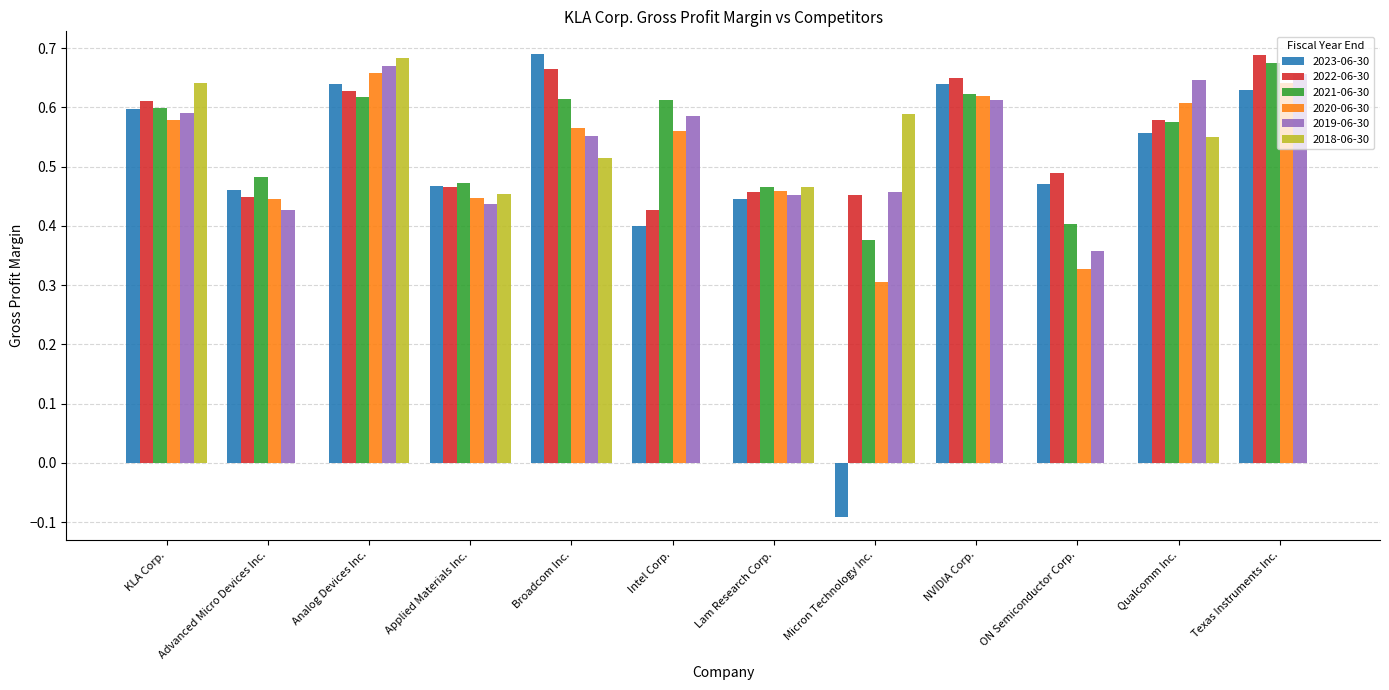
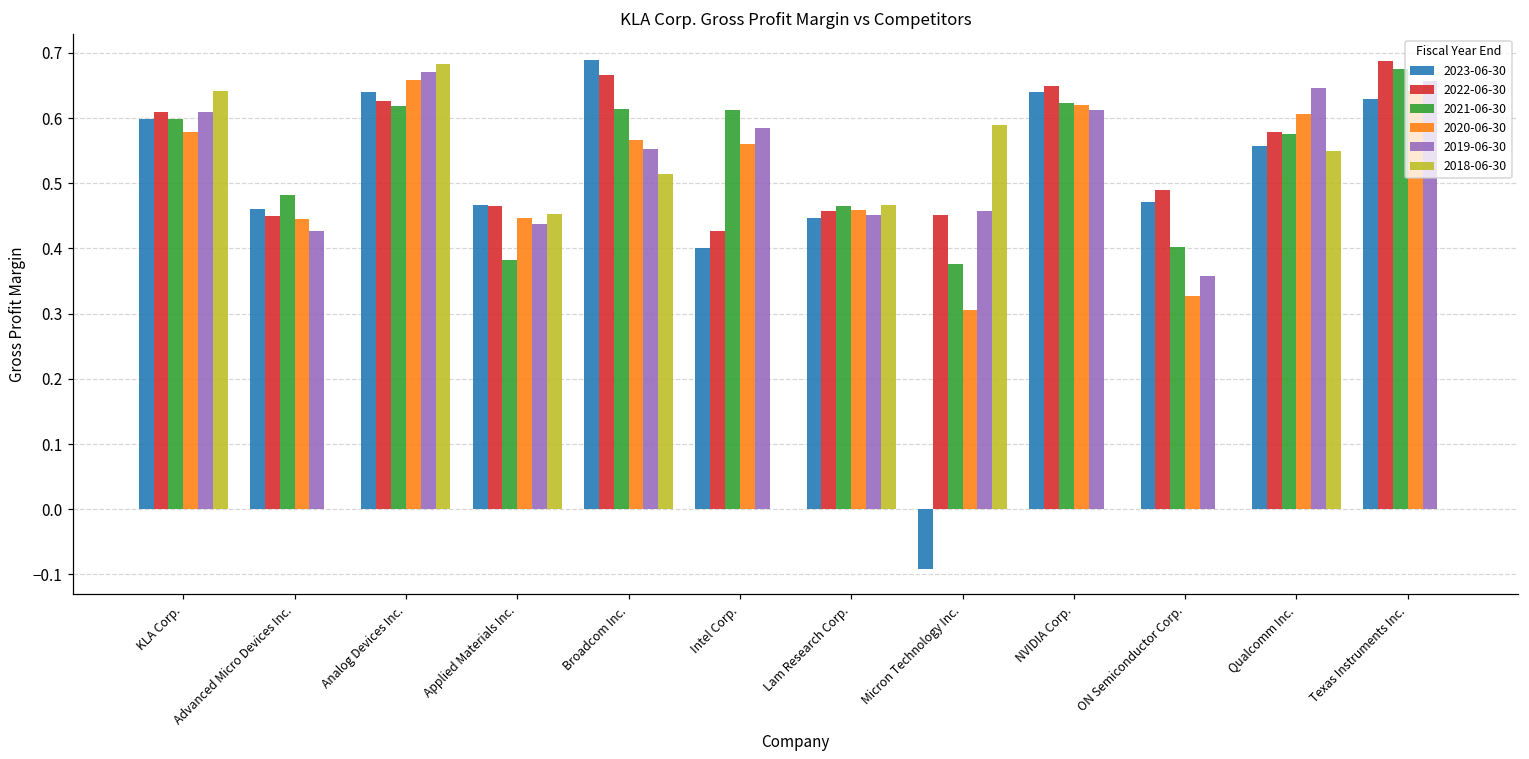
2019-06-30, KLA Corp.: 0.59 -> 0.61
2021-06-30, Applied Materials Inc.: 0.47 -> 0.38
